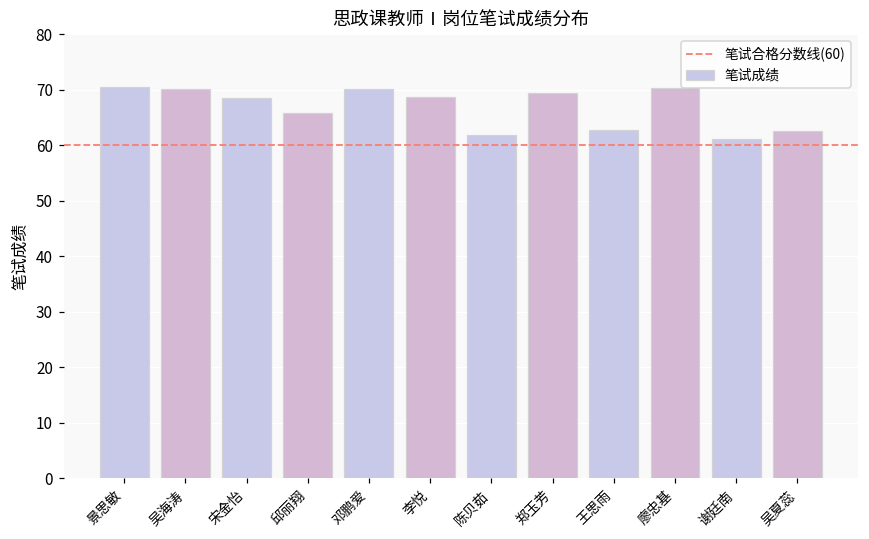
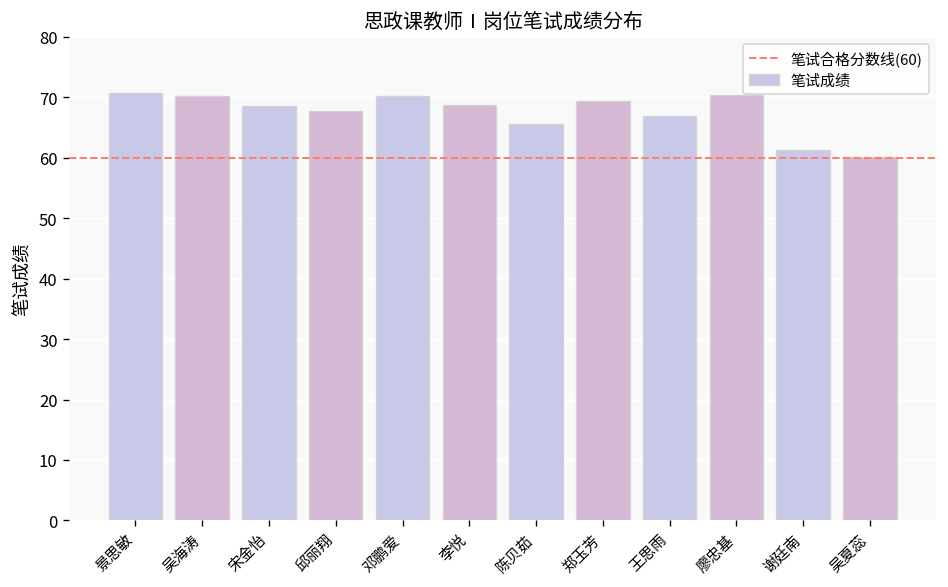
邱丽翔: 66 -> 68
陈贝茹: 62 -> 66
王思雨: 63 -> 67
吴夏蕊: 63 -> 60
